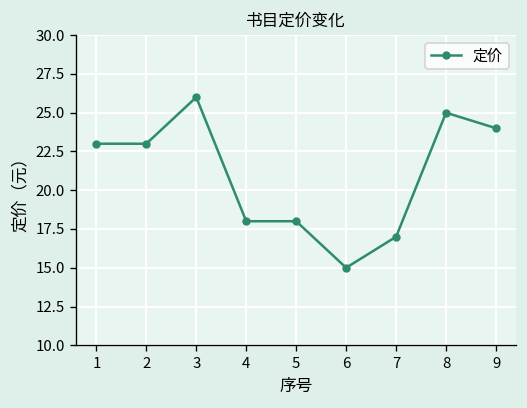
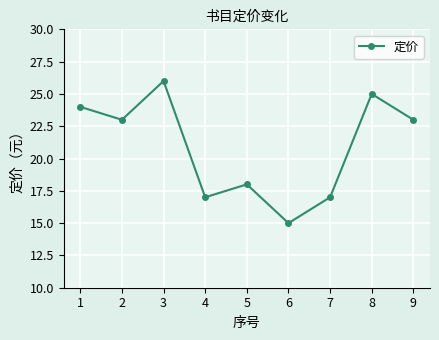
1: 23 -> 24
4: 18 -> 17
9: 24 -> 23
